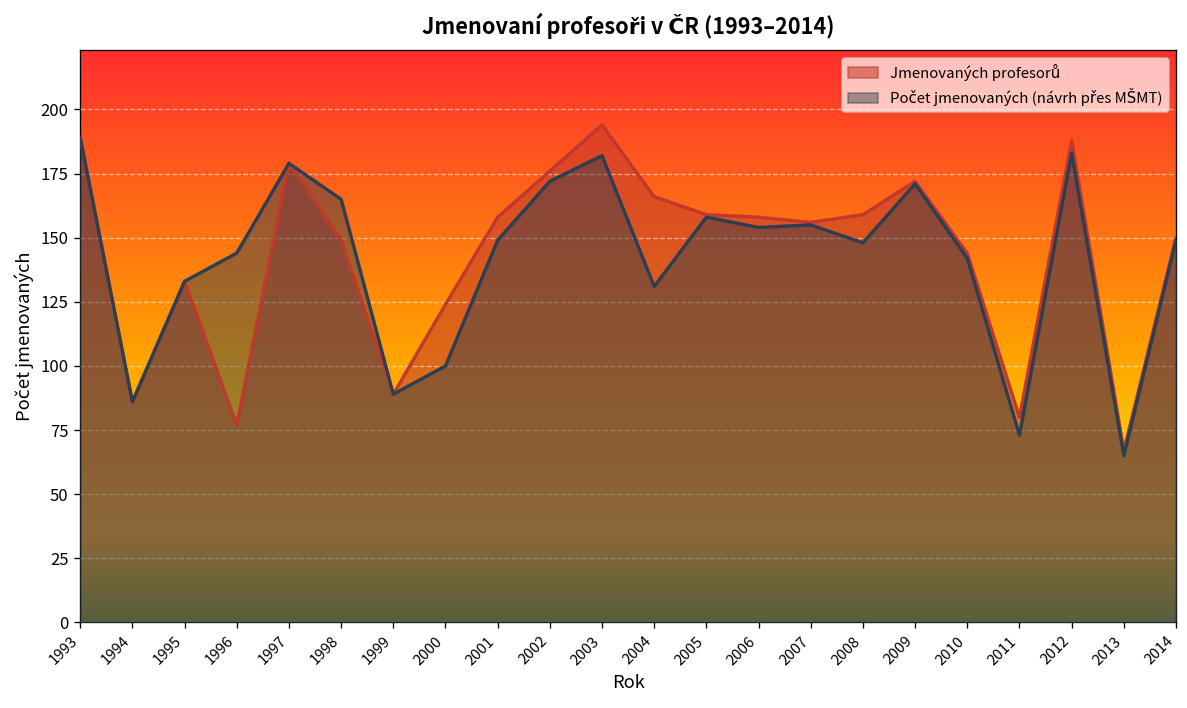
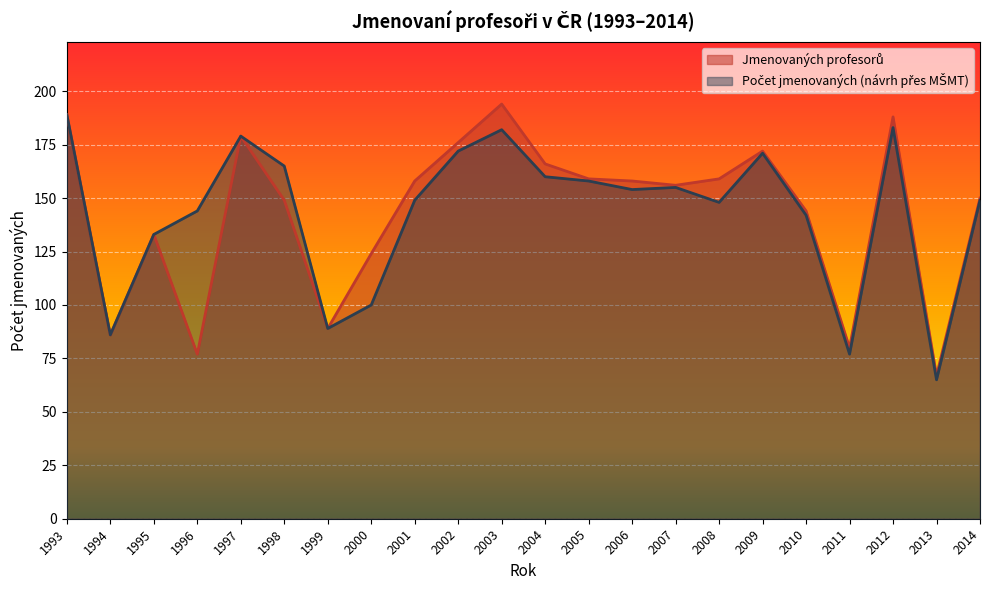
Počet jmenovaných (návrh přes MŠMT), 2004: 131 -> 160
Počet jmenovaných (návrh přes MŠMT), 2011: 73 -> 77
